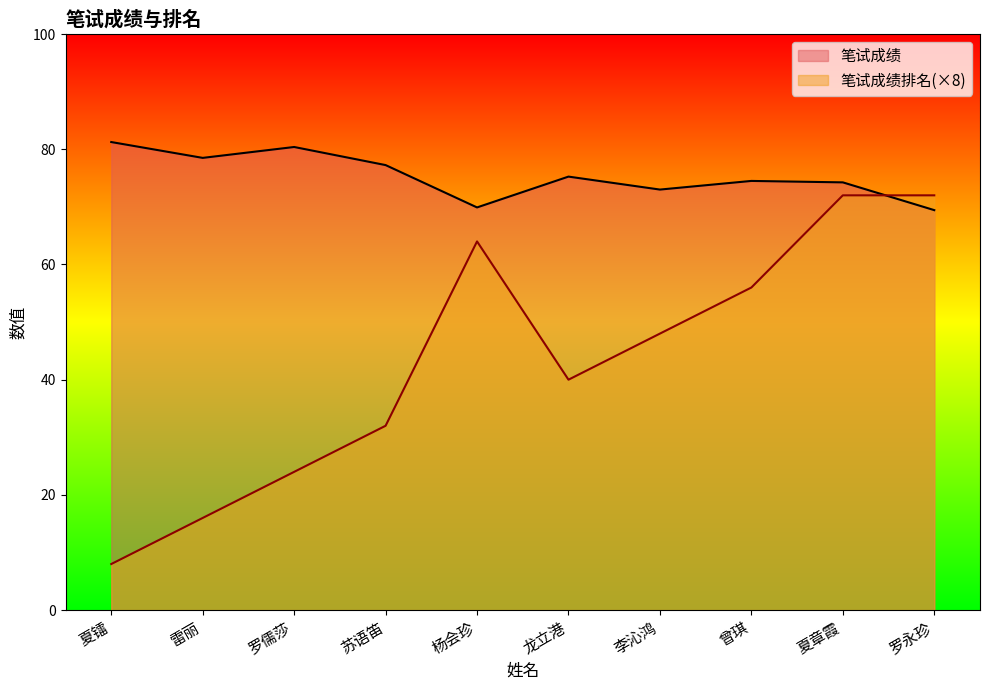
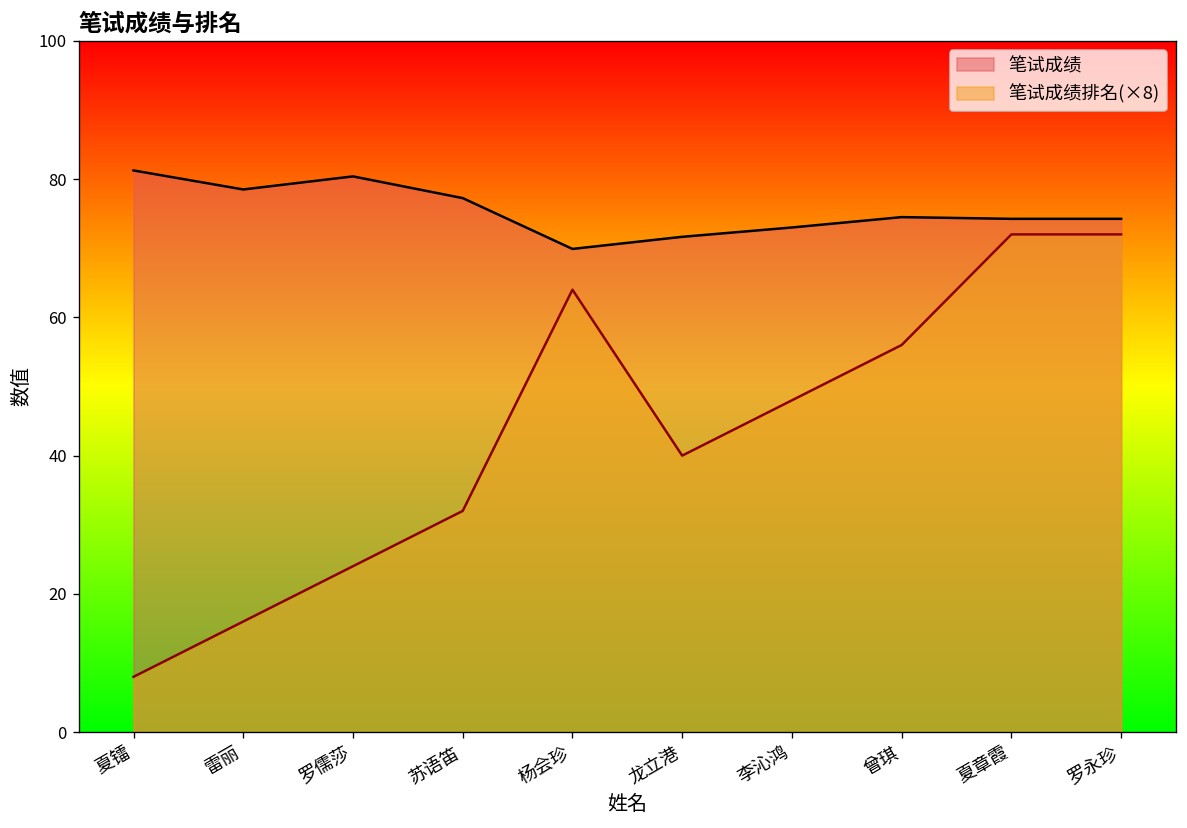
笔试成绩, 龙立港: 75 -> 72
笔试成绩, 罗永珍: 69 -> 74
